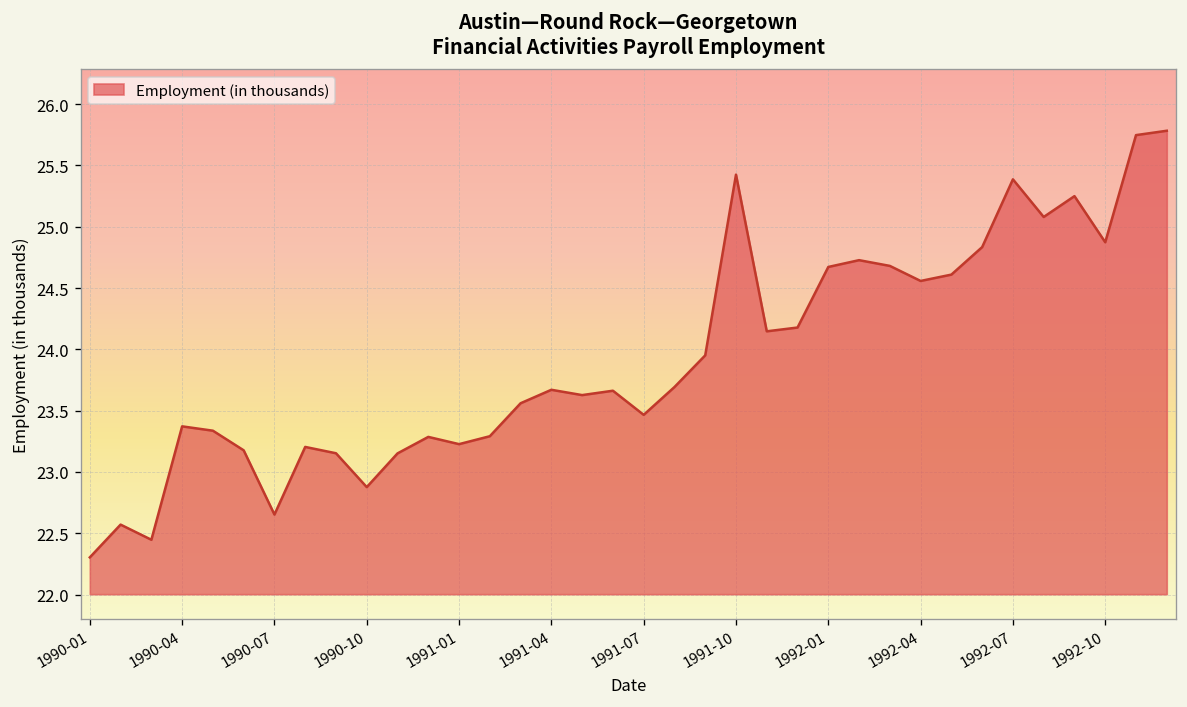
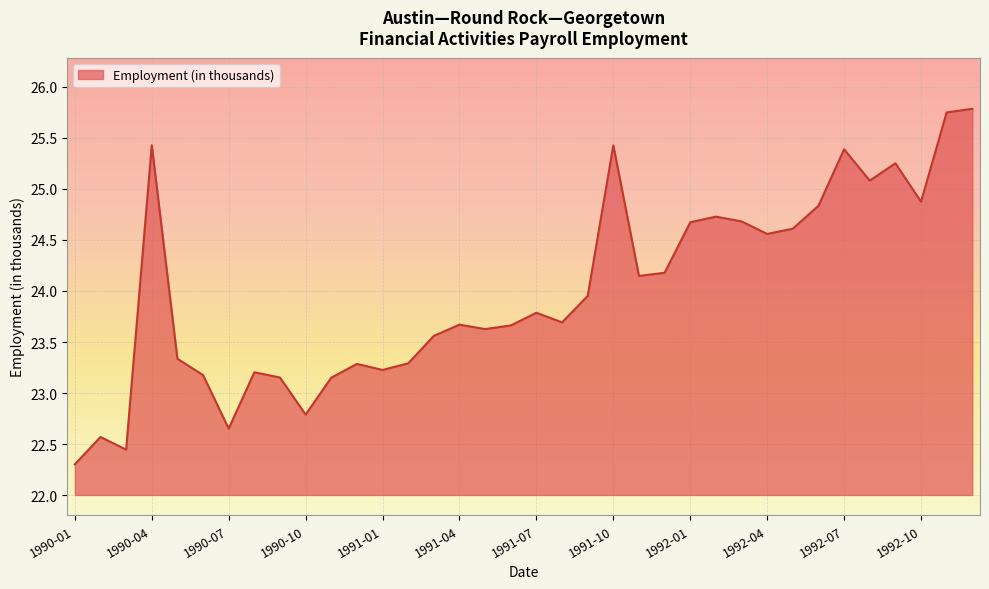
1990-04: 23.37 -> 25.43
1990-10: 22.88 -> 22.79
1991-07: 23.47 -> 23.79
